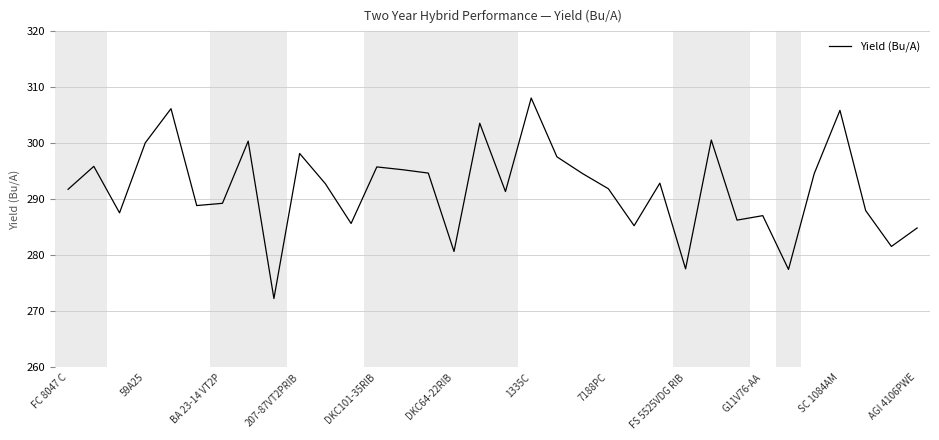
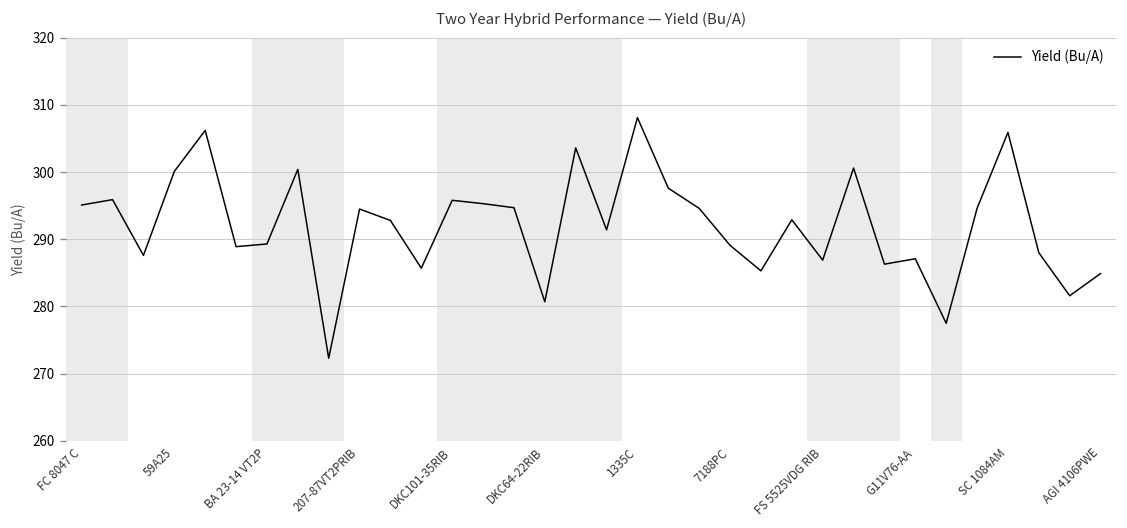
FC 8047 C: 292 -> 295
207-87VT2PRIB: 298 -> 295
7188PC: 292 -> 289
FS 5525VDG RIB: 278 -> 287
